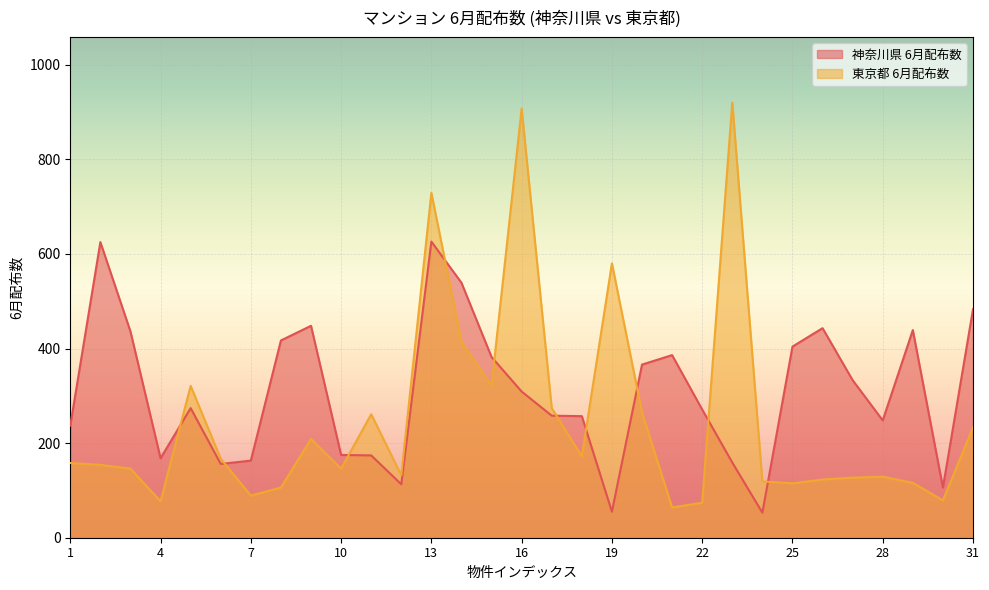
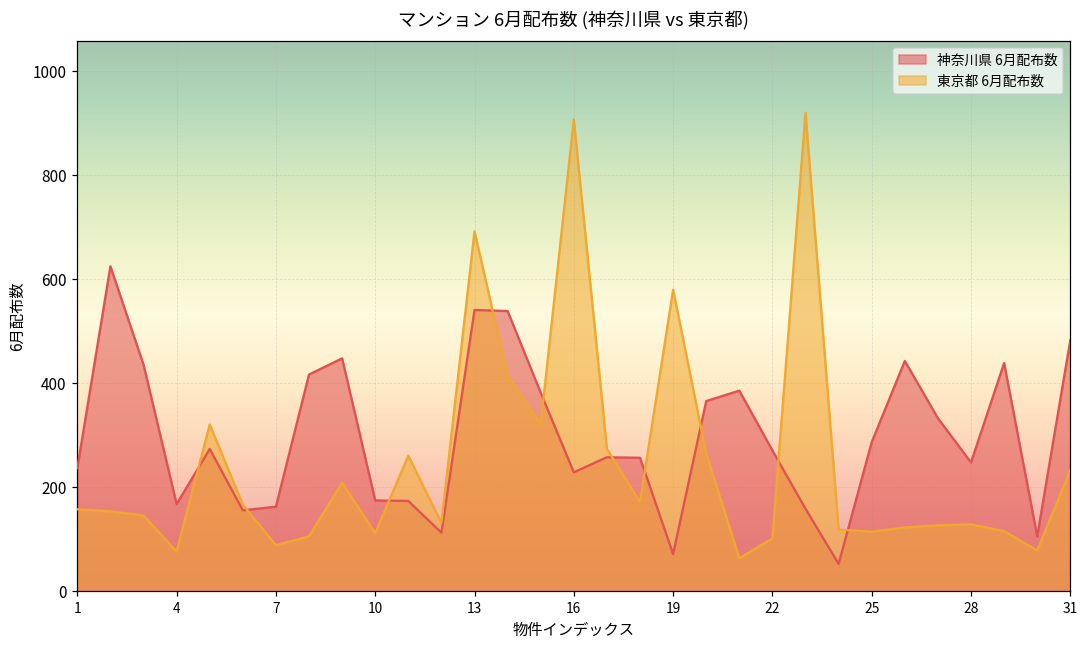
東京都 6月配布数, 10: 150 -> 110
神奈川県 6月配布数, 13: 630 -> 540
東京都 6月配布数, 13: 730 -> 690
神奈川県 6月配布数, 16: 310 -> 230
神奈川県 6月配布数, 19: 60 -> 70
東京都 6月配布数, 22: 70 -> 100
神奈川県 6月配布数, 25: 400 -> 290
